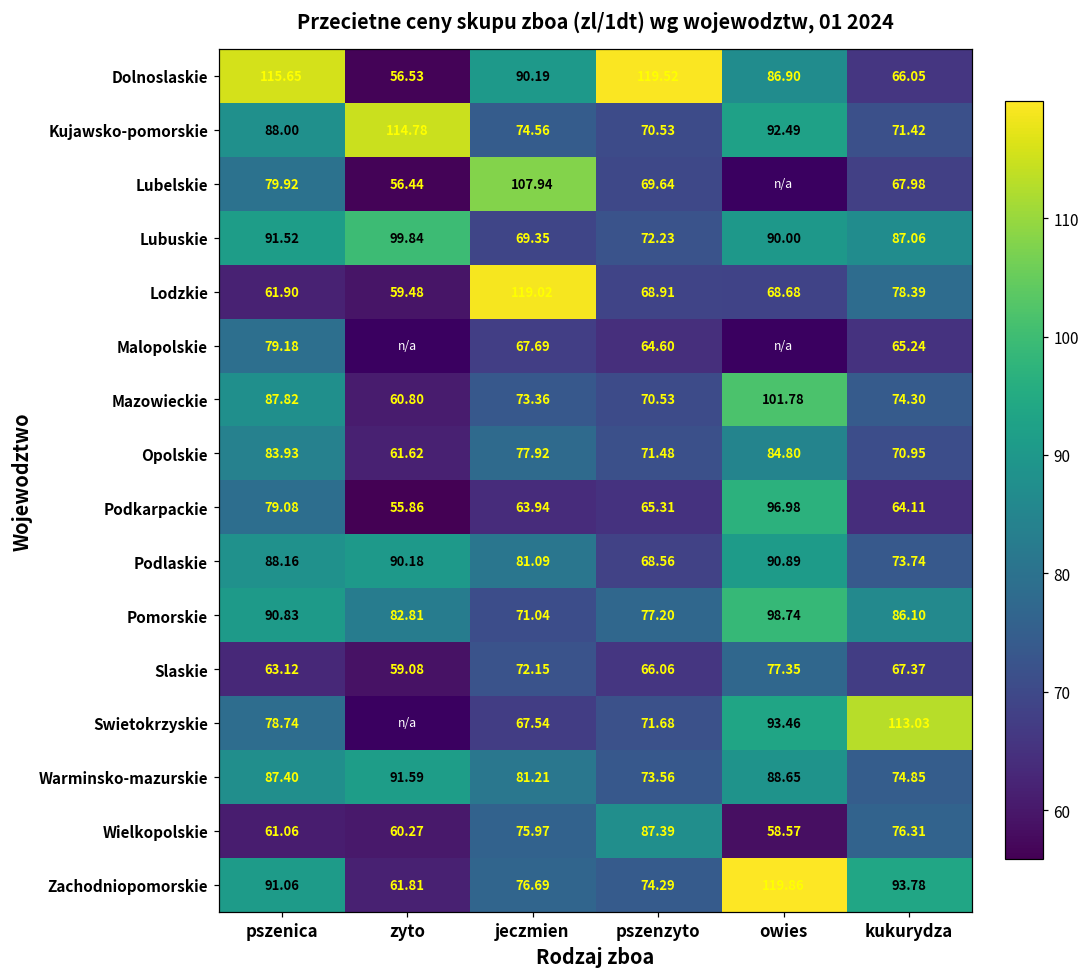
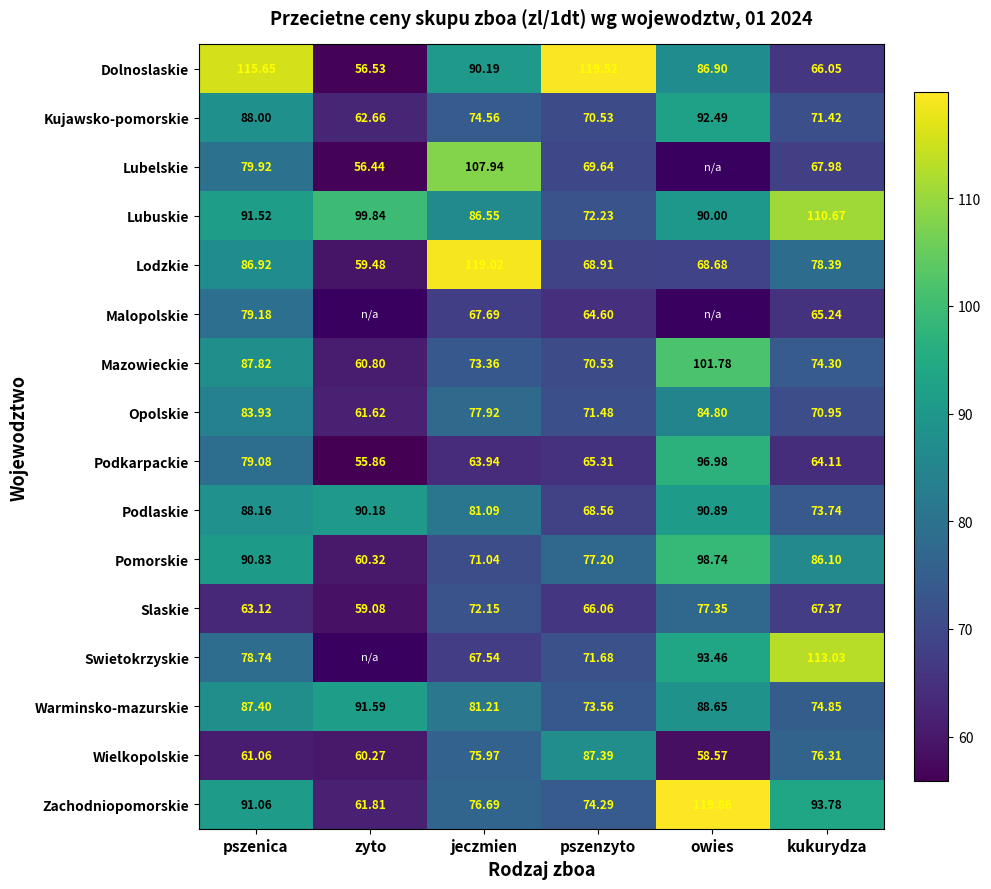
Kujawsko-pomorskie, zyto: 114.78 -> 62.66
Lubuskie, jeczmien: 69.35 -> 86.55
Lubuskie, kukurydza: 87.06 -> 110.67
Lodzkie, pszenica: 61.90 -> 86.92
Pomorskie, zyto: 82.81 -> 60.32
